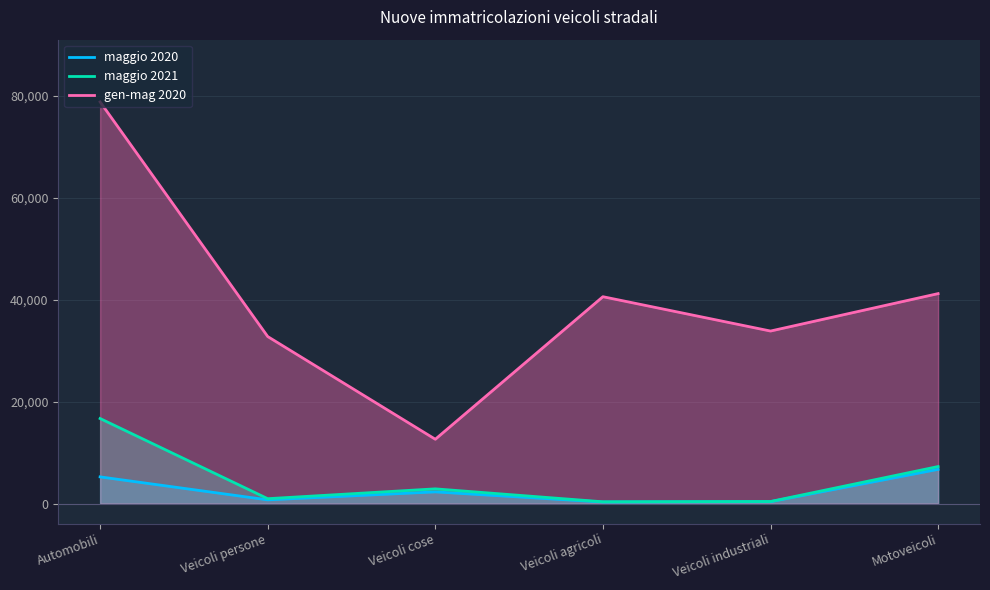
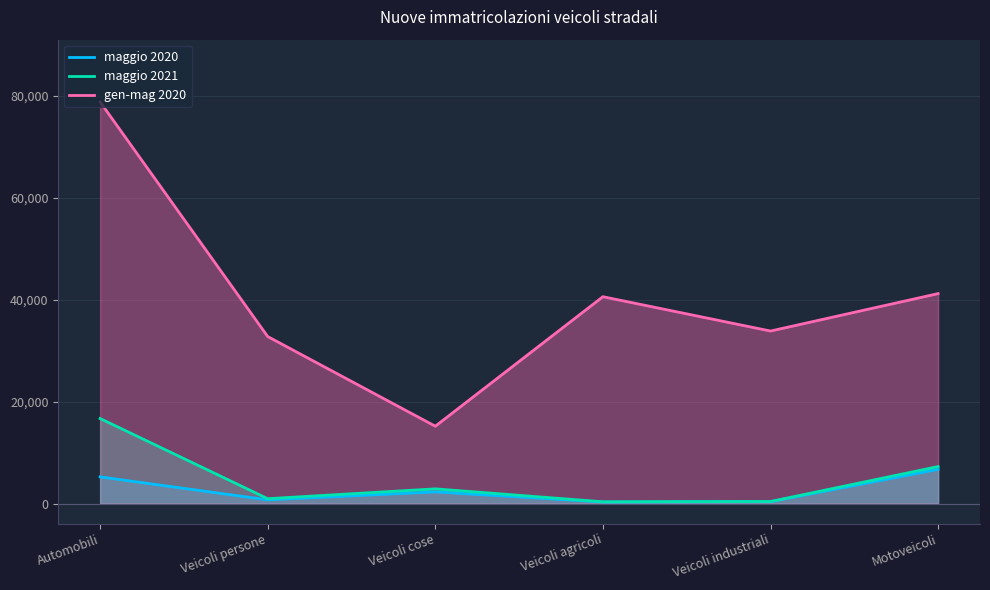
gen-mag 2020, Veicoli cose: 13,000 -> 15,000
